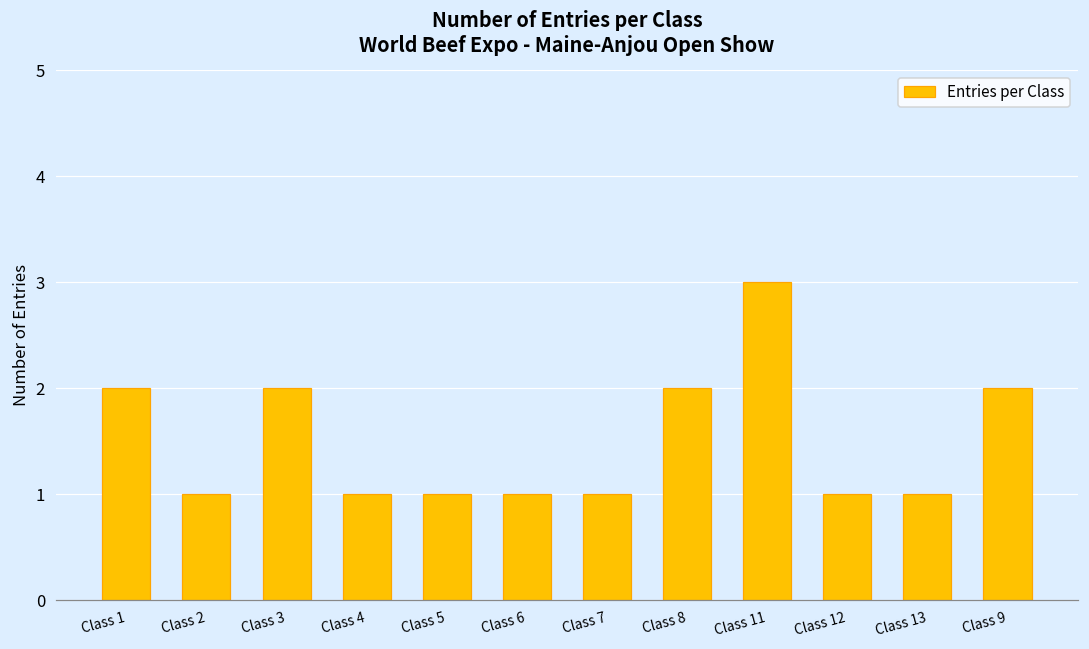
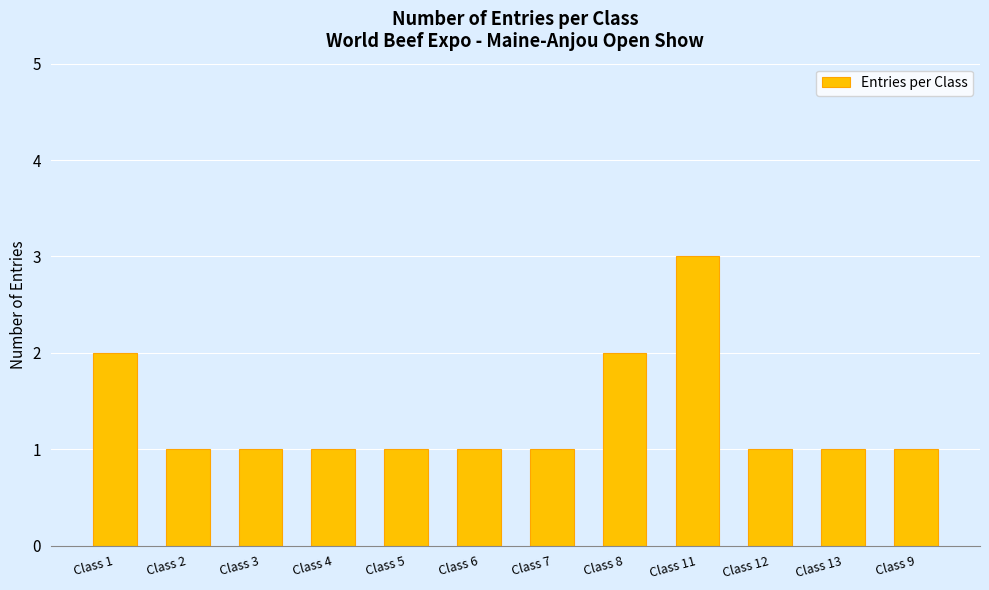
Class 3: 2 -> 1
Class 9: 2 -> 1
